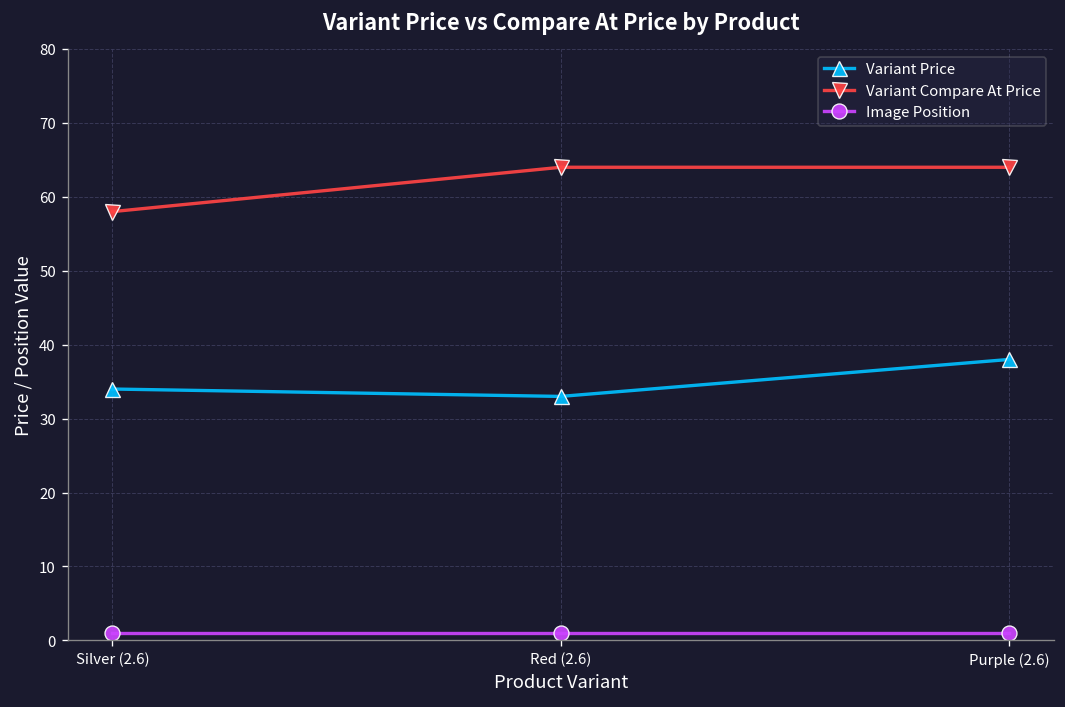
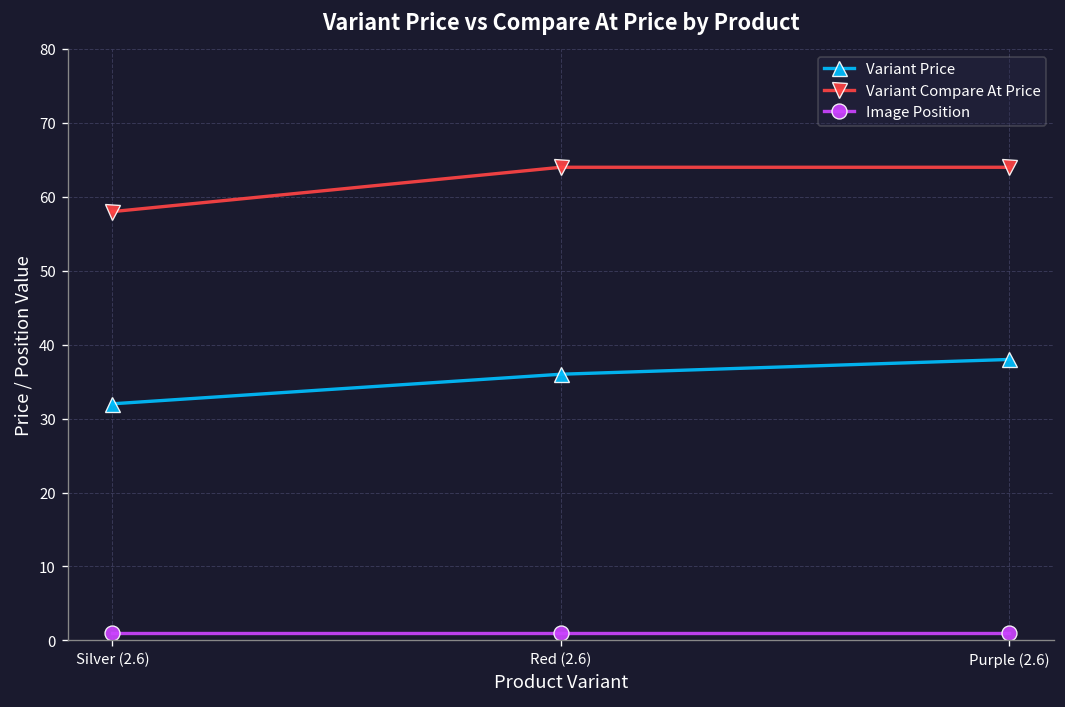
Variant Price, Silver (2.6): 34 -> 32
Variant Price, Red (2.6): 33 -> 36
